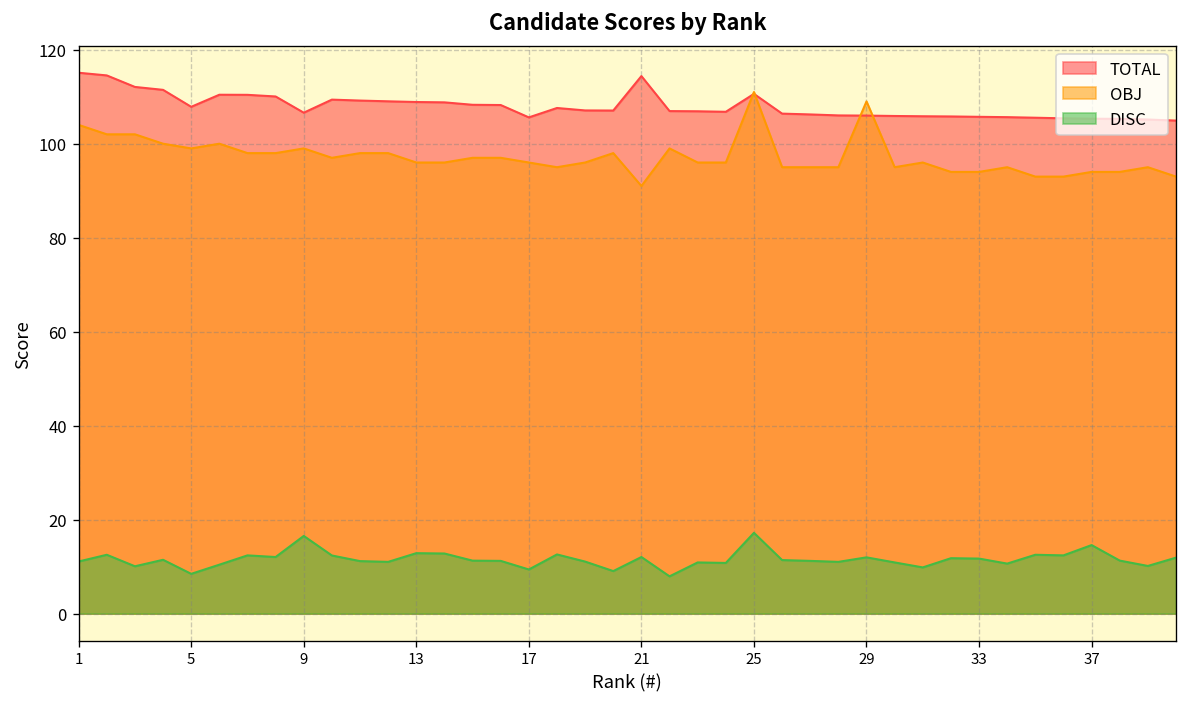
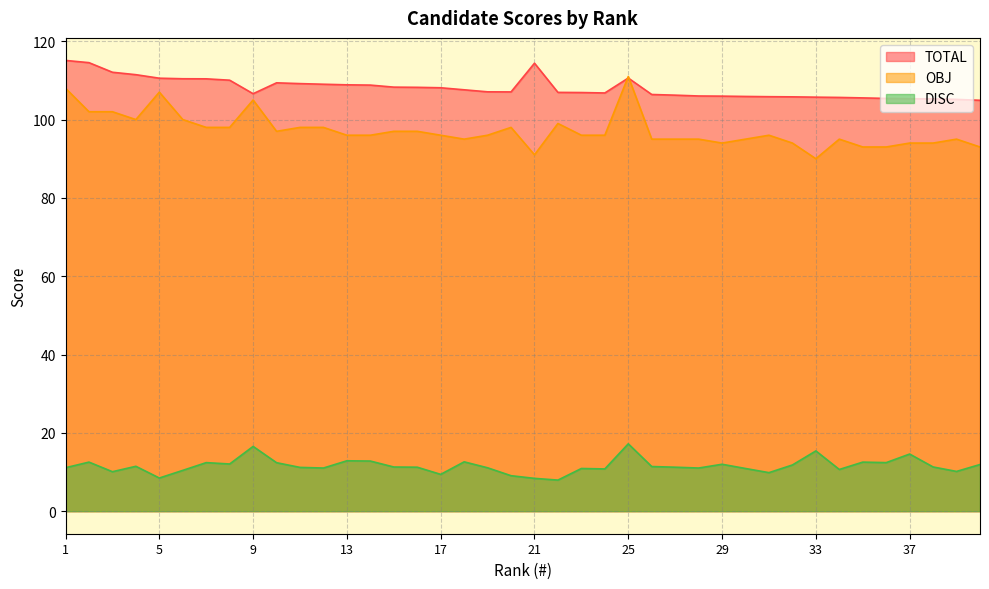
OBJ, 1: 104 -> 108
TOTAL, 5: 108 -> 111
OBJ, 5: 99 -> 107
OBJ, 9: 99 -> 105
TOTAL, 17: 106 -> 108
DISC, 21: 12 -> 8
OBJ, 29: 109 -> 94
OBJ, 33: 94 -> 90
DISC, 33: 12 -> 15
